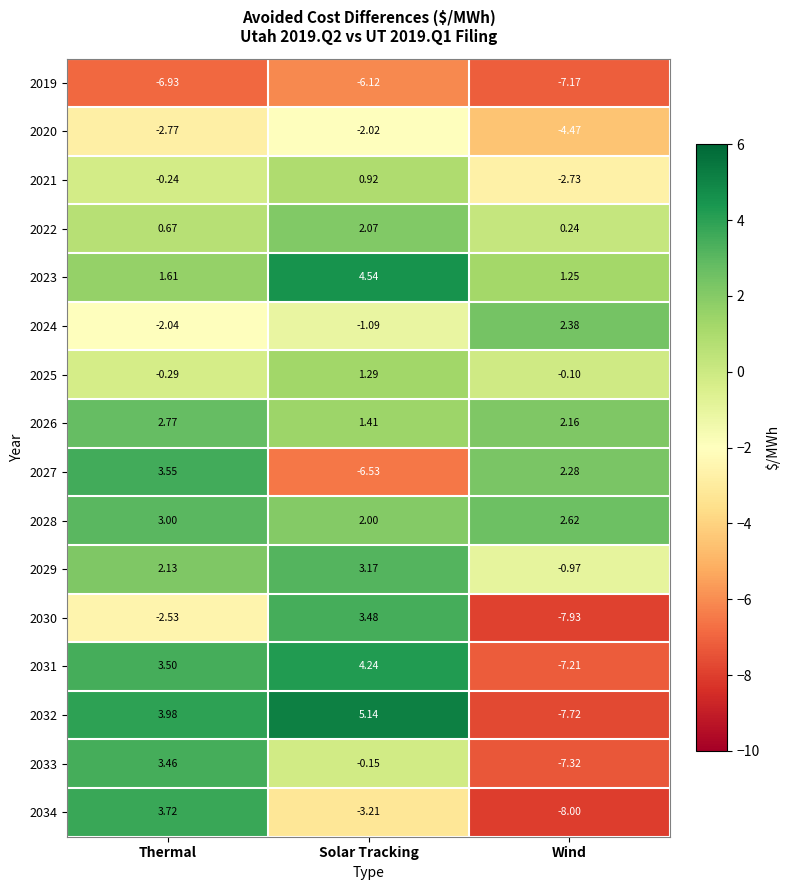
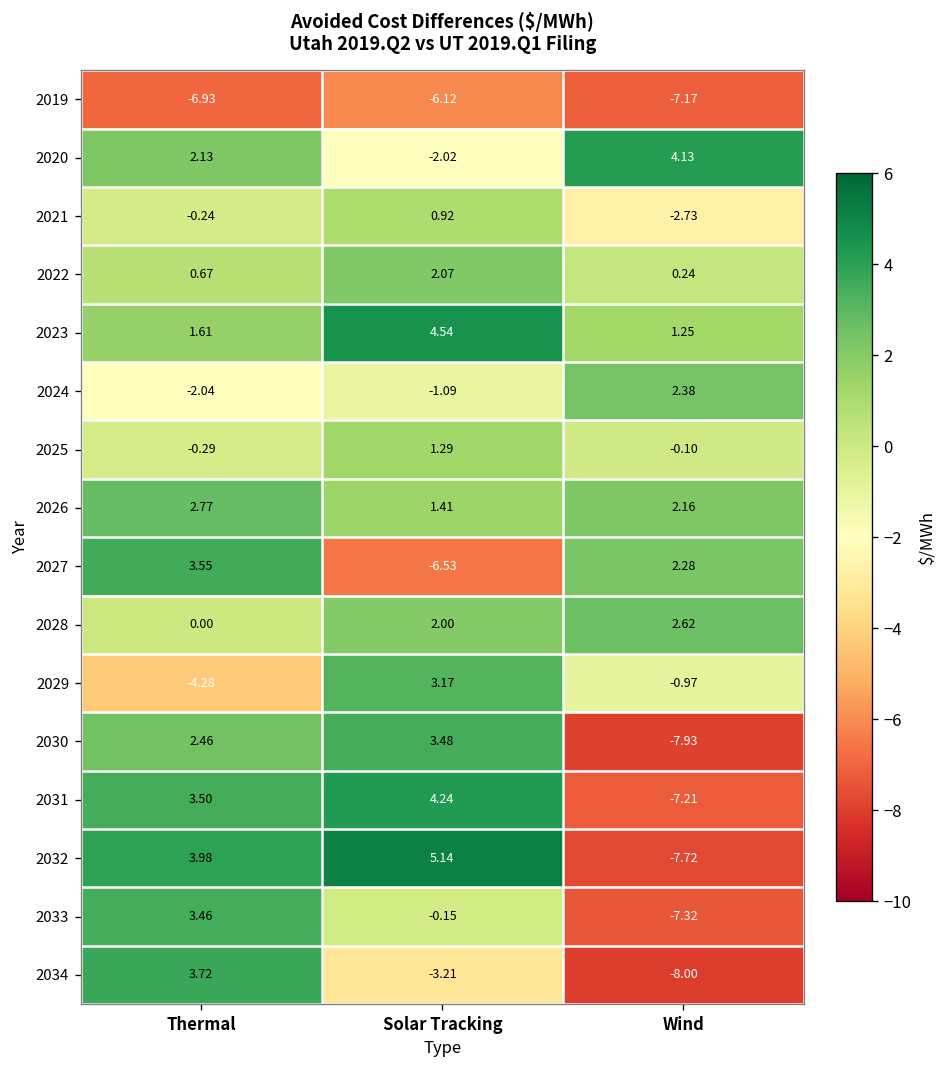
2020, Thermal: -2.77 -> 2.13
2020, Wind: -4.47 -> 4.13
2028, Thermal: 3.00 -> 0.00
2029, Thermal: 2.13 -> -4.28
2030, Thermal: -2.53 -> 2.46
